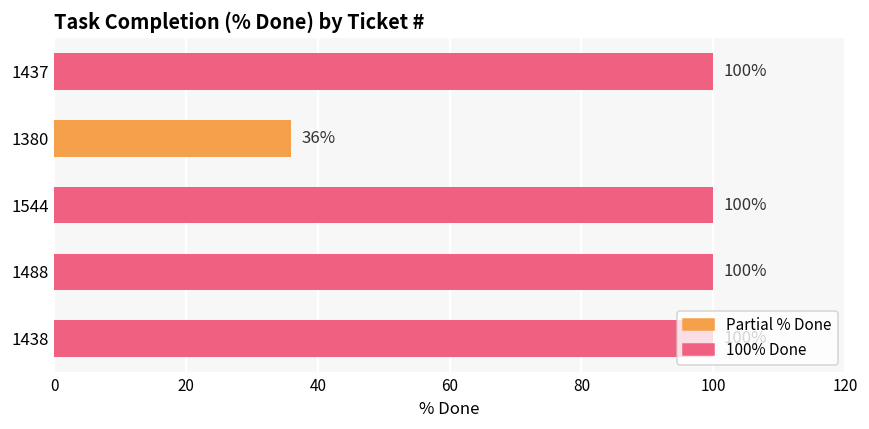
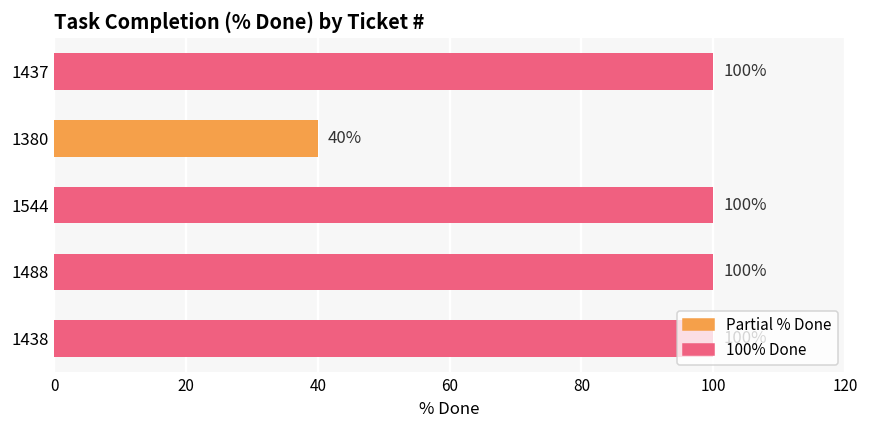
1380: 36% -> 40%
